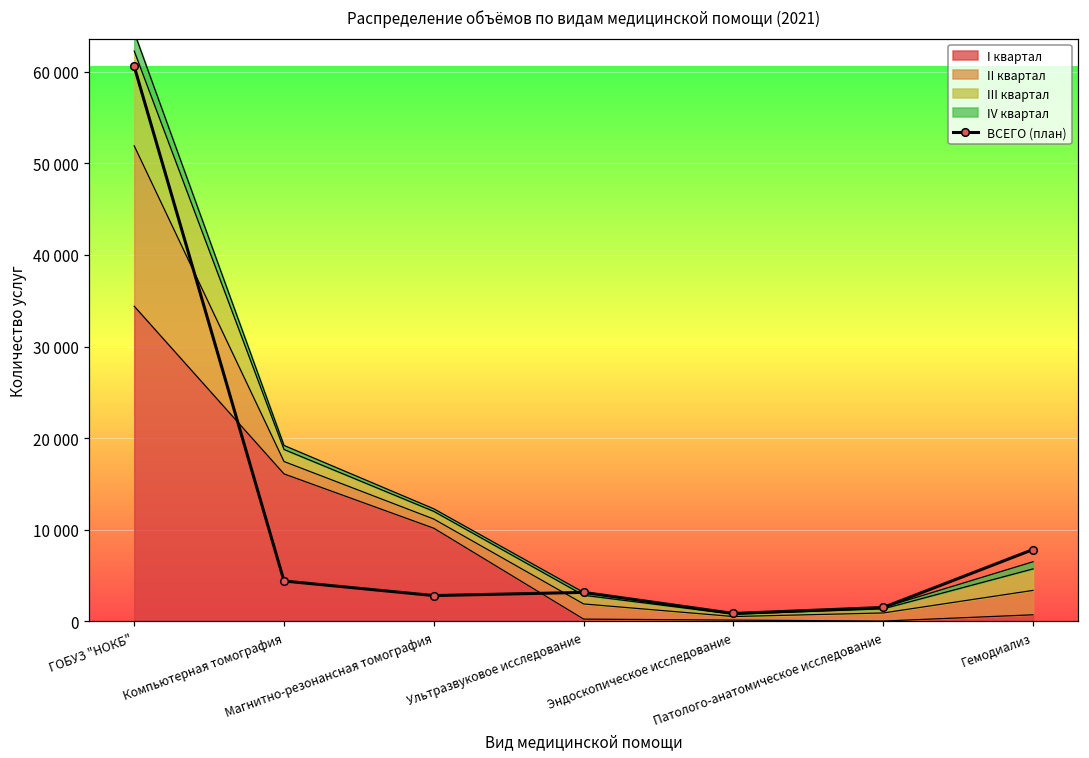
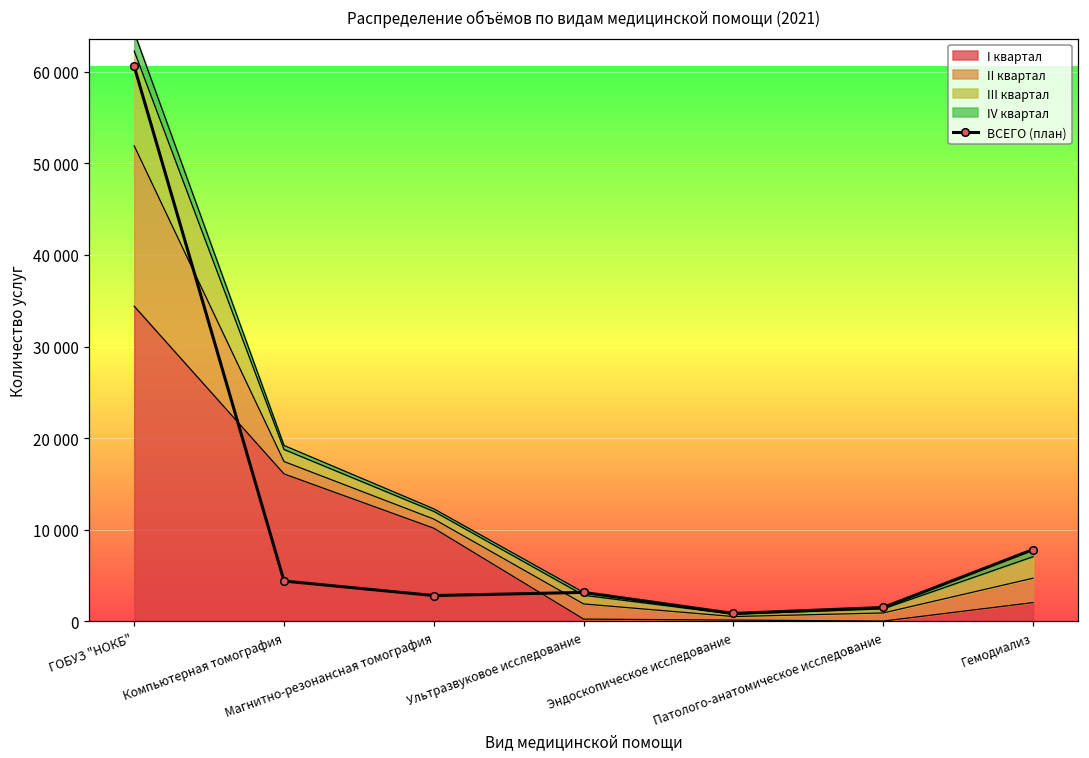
I квартал, Гемодиализ: 1000 -> 2000
